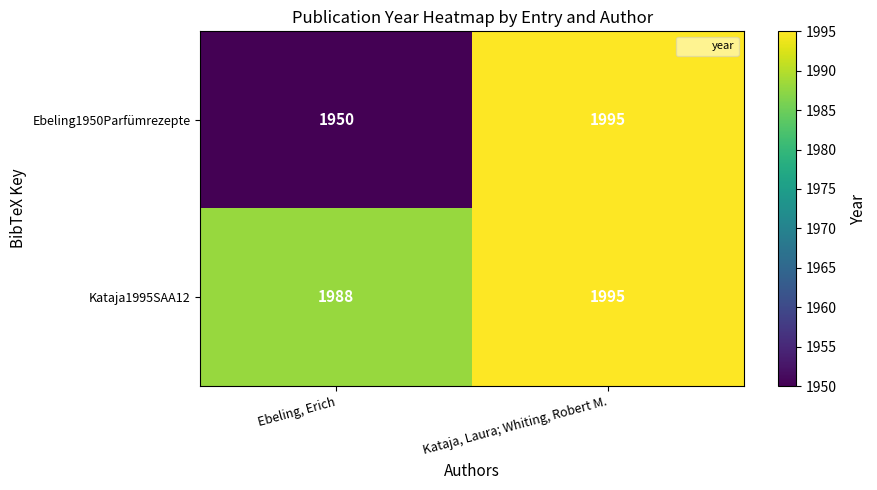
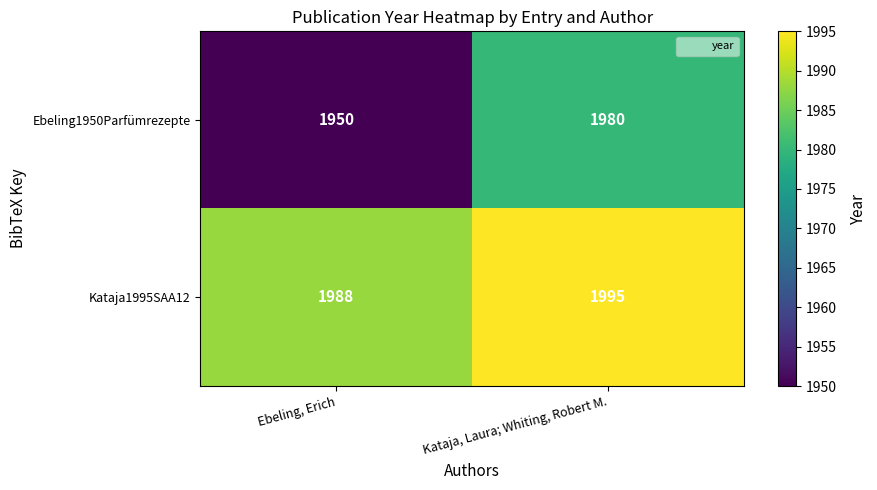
Ebeling1950Parfümrezepte, Kataja, Laura; Whiting, Robert M.: 1995 -> 1980
